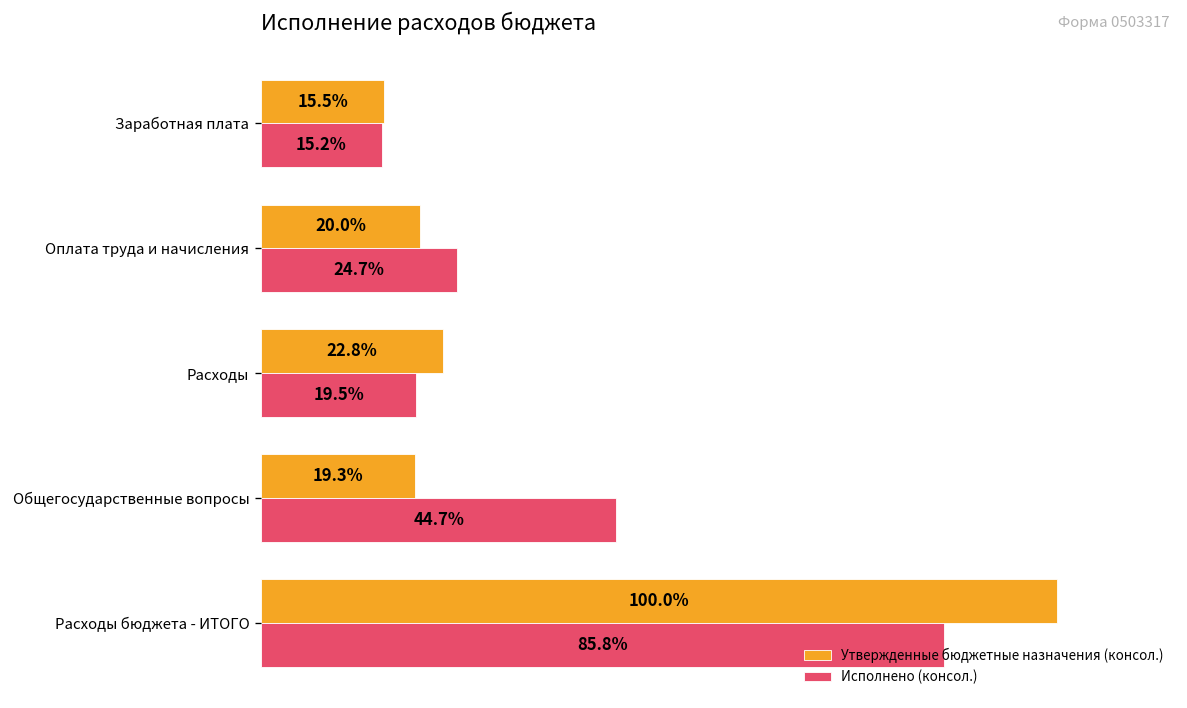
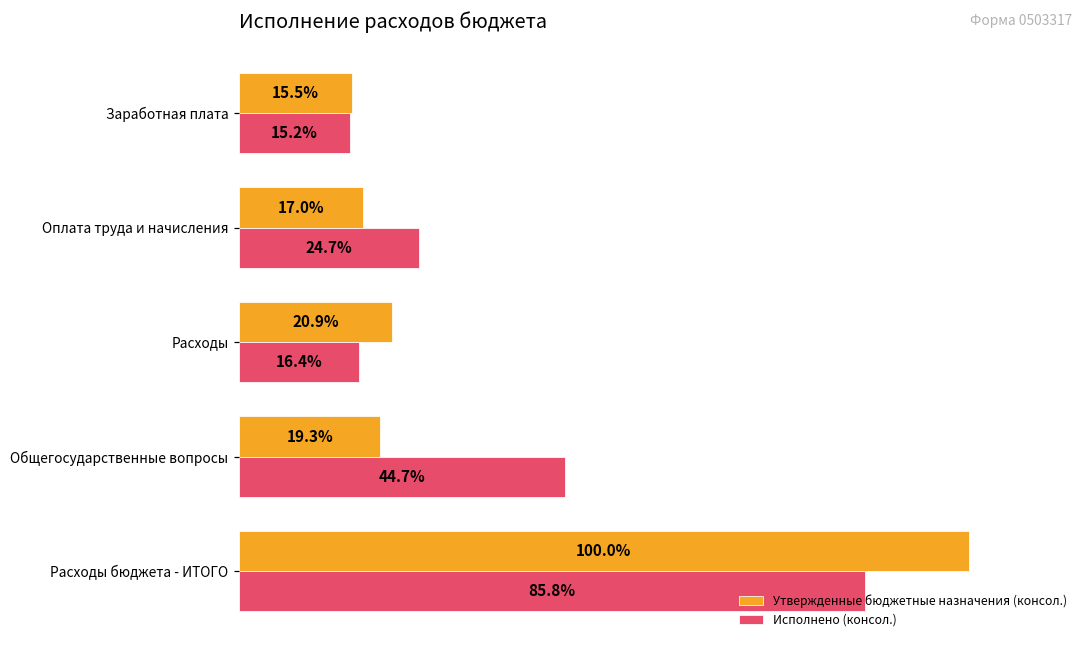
Утвержденные бюджетные назначения (консол.), Оплата труда и начисления: 20.0% -> 17.0%
Утвержденные бюджетные назначения (консол.), Расходы: 22.8% -> 20.9%
Исполнено (консол.), Расходы: 19.5% -> 16.4%
